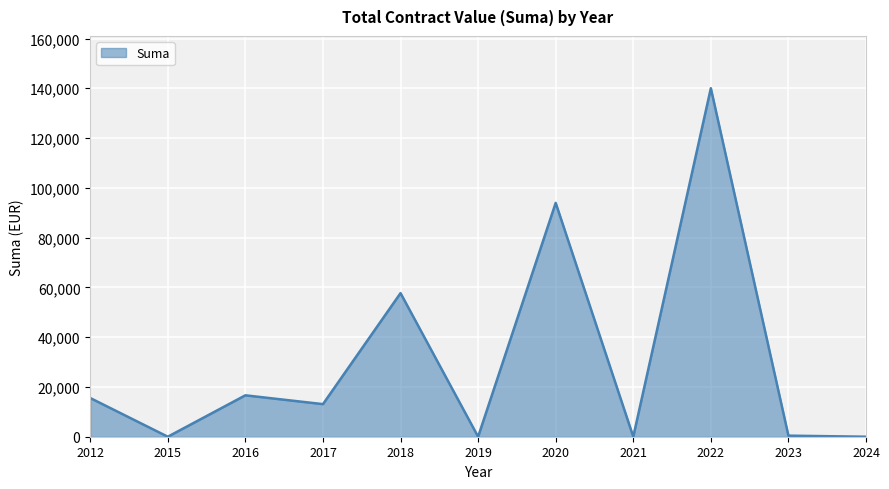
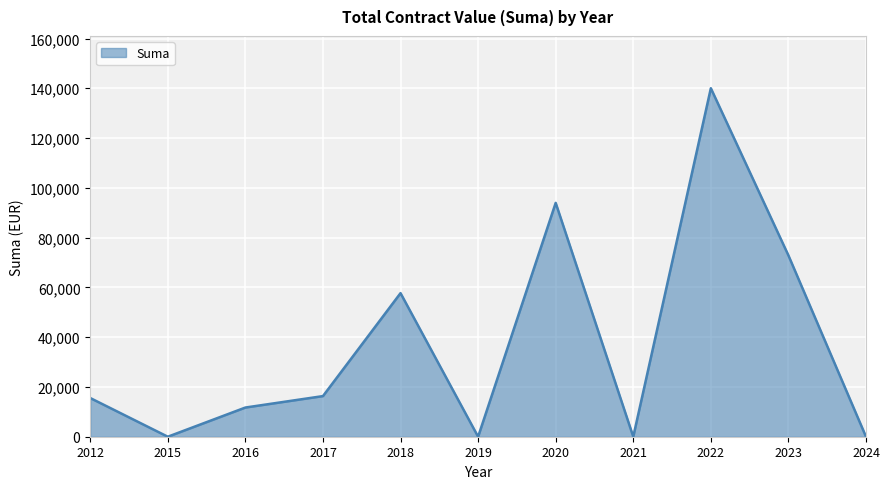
2016: 17,000 -> 12,000
2017: 13,000 -> 16,000
2023: 0 -> 73,000
